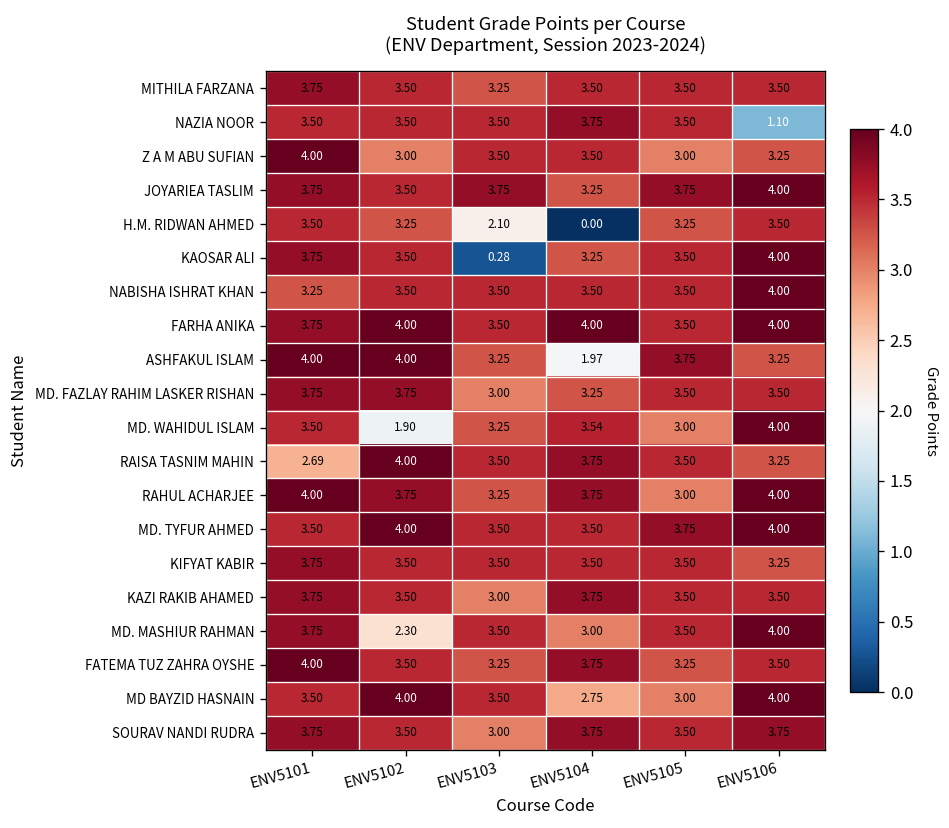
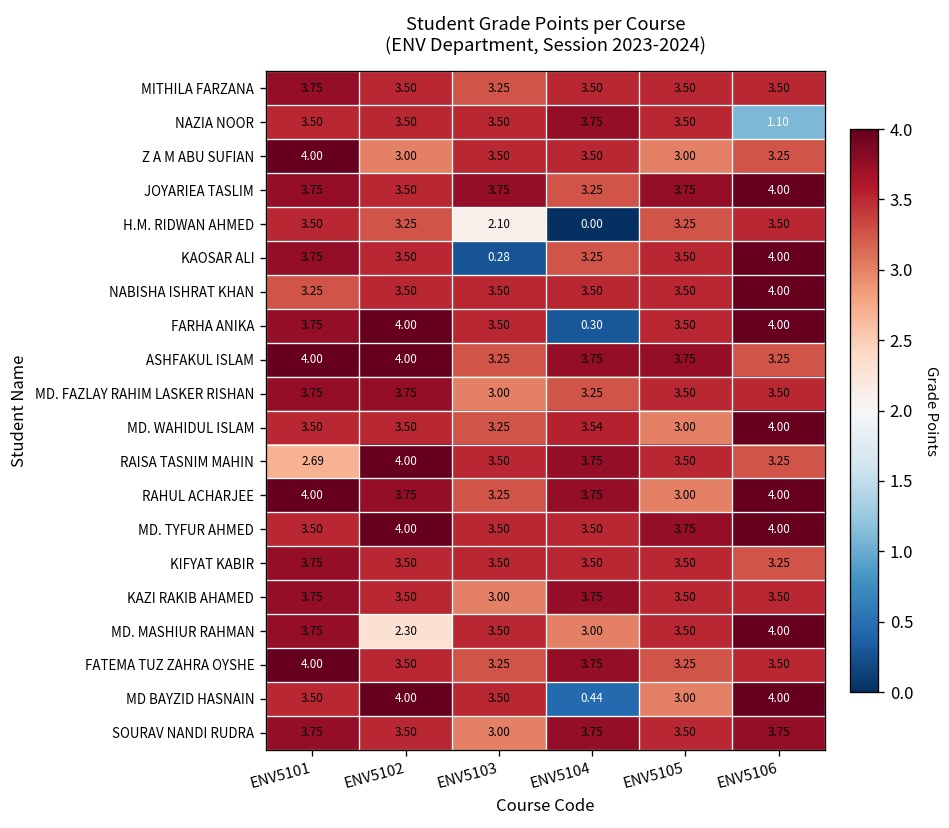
FARHA ANIKA, ENV5104: 4.00 -> 0.30
ASHFAKUL ISLAM, ENV5104: 1.97 -> 3.75
MD. WAHIDUL ISLAM, ENV5102: 1.90 -> 3.50
MD BAYZID HASNAIN, ENV5104: 2.75 -> 0.44
